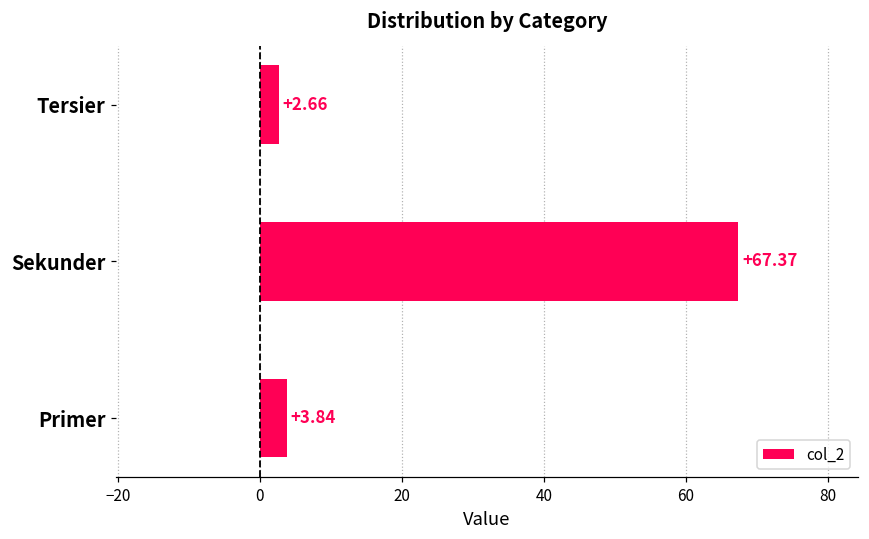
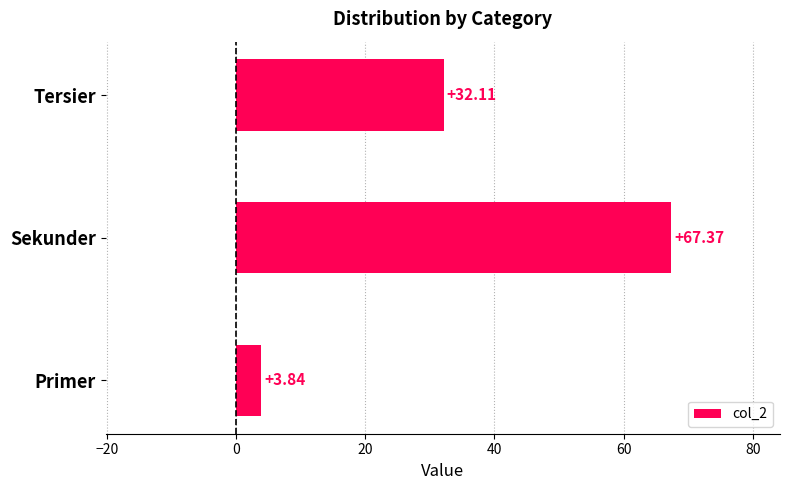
Tersier: +2.66 -> +32.11
